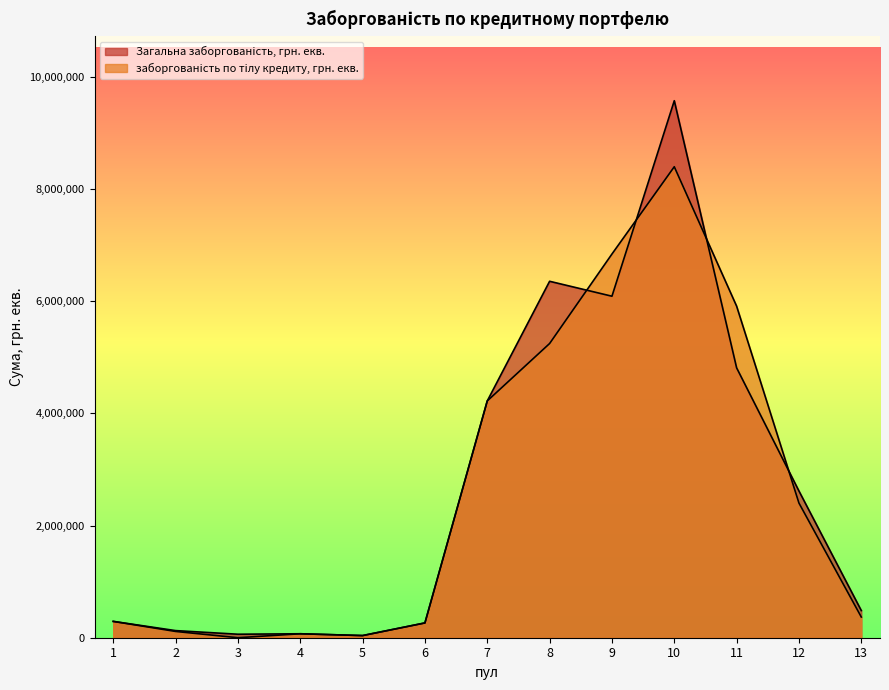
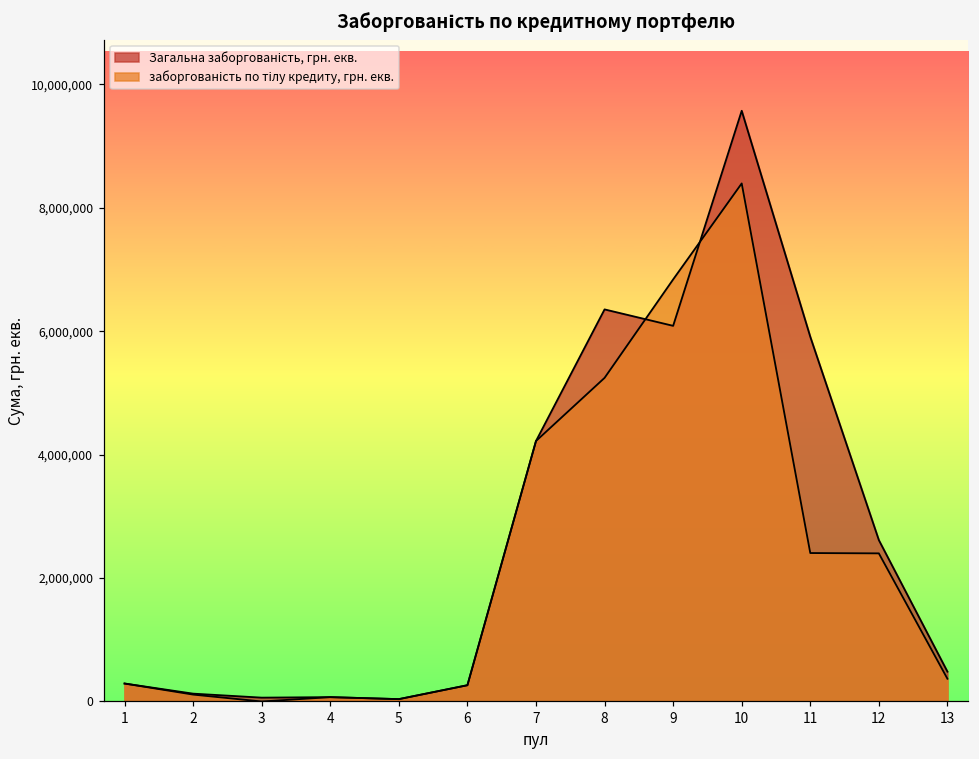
Загальна заборгованість, грн. екв., 11: 4,800,000 -> 5,900,000
заборгованість по тілу кредиту, грн. екв., 11: 5,900,000 -> 2,400,000
